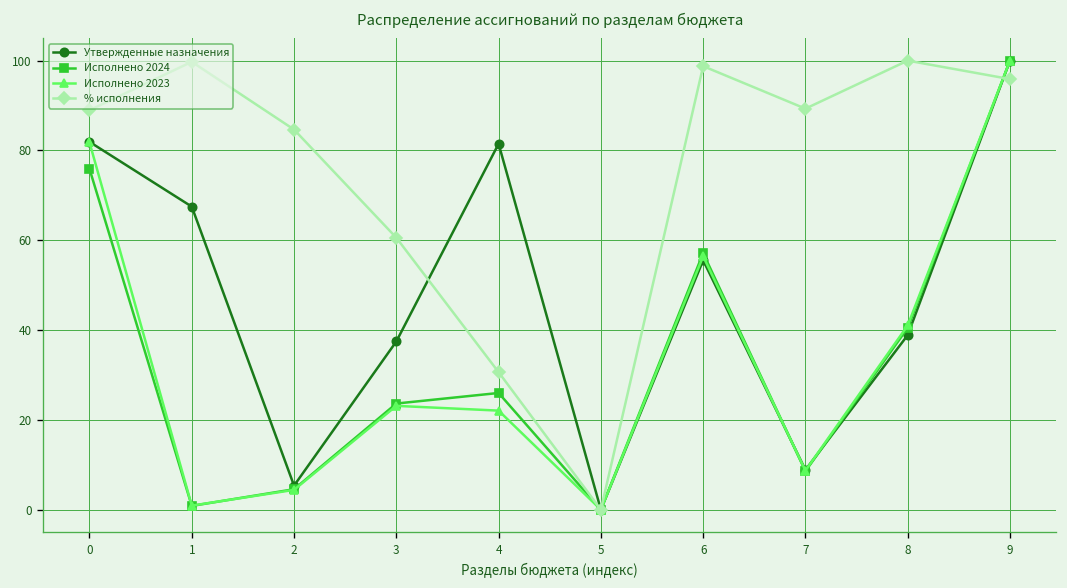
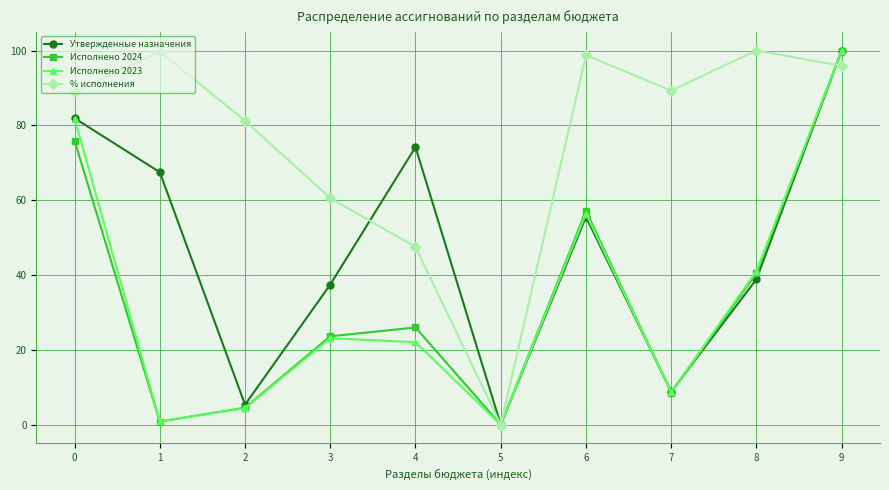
% исполнения, 2: 85 -> 81
Утвержденные назначения, 4: 81 -> 74
% исполнения, 4: 31 -> 48
